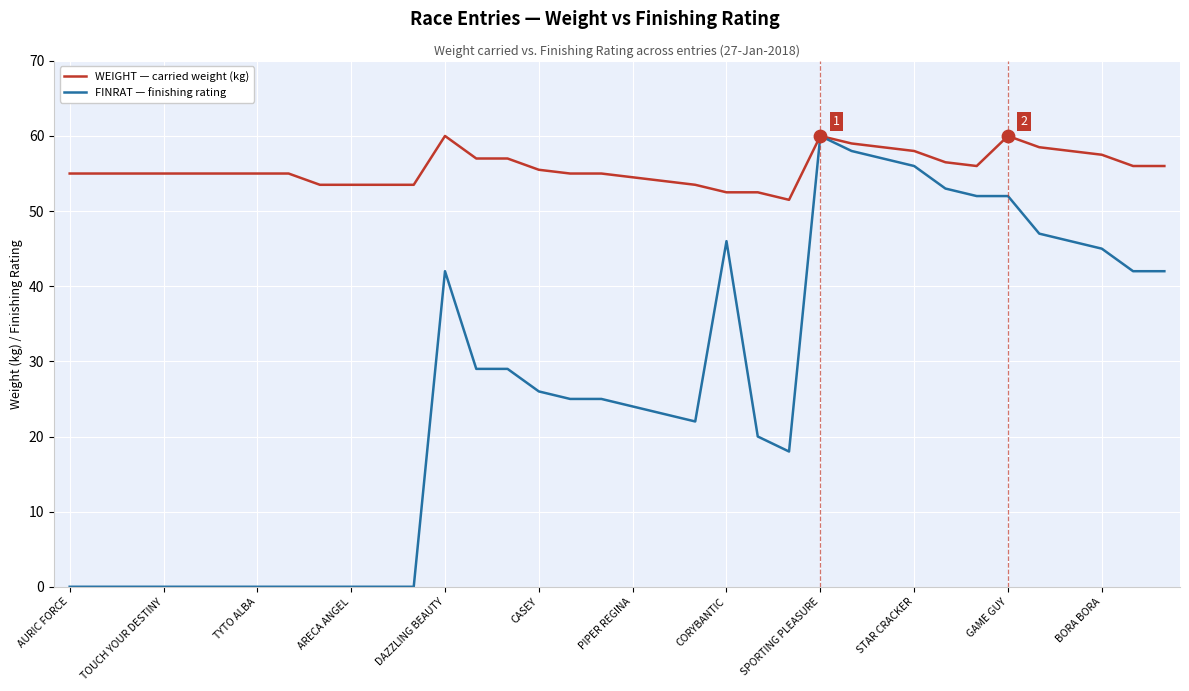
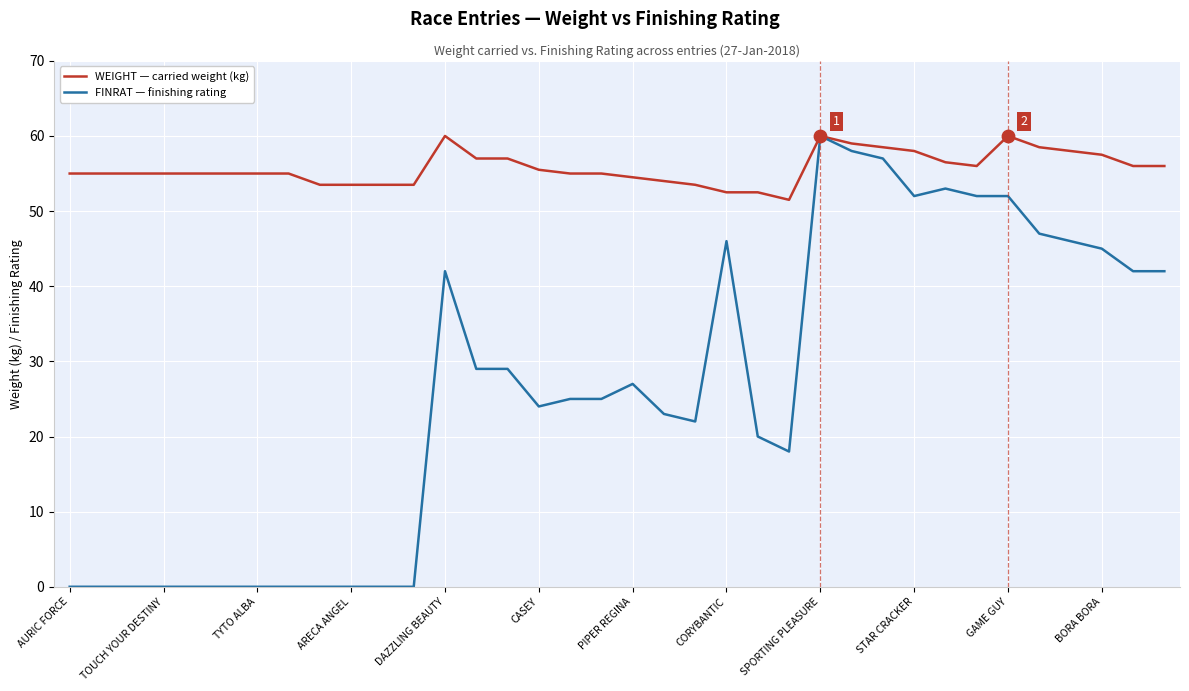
FINRAT — finishing rating, CASEY: 26 -> 24
FINRAT — finishing rating, PIPER REGINA: 24 -> 27
FINRAT — finishing rating, STAR CRACKER: 56 -> 52
